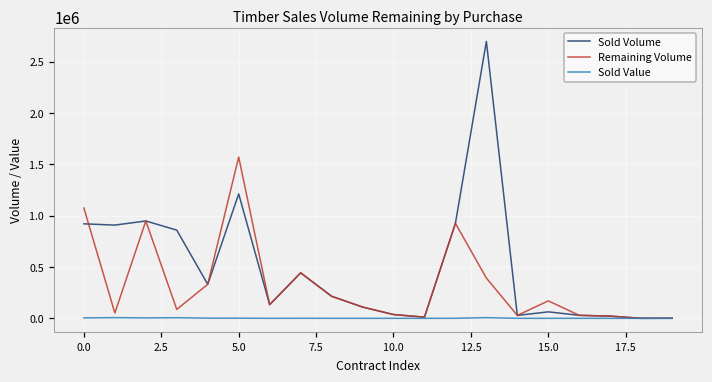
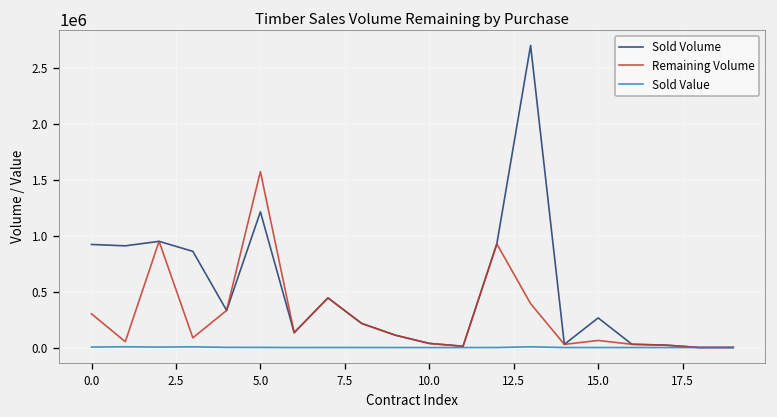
Remaining Volume, 0.0: 1100000 -> 300000
Sold Volume, 15.0: 100000 -> 300000
Remaining Volume, 15.0: 200000 -> 100000
